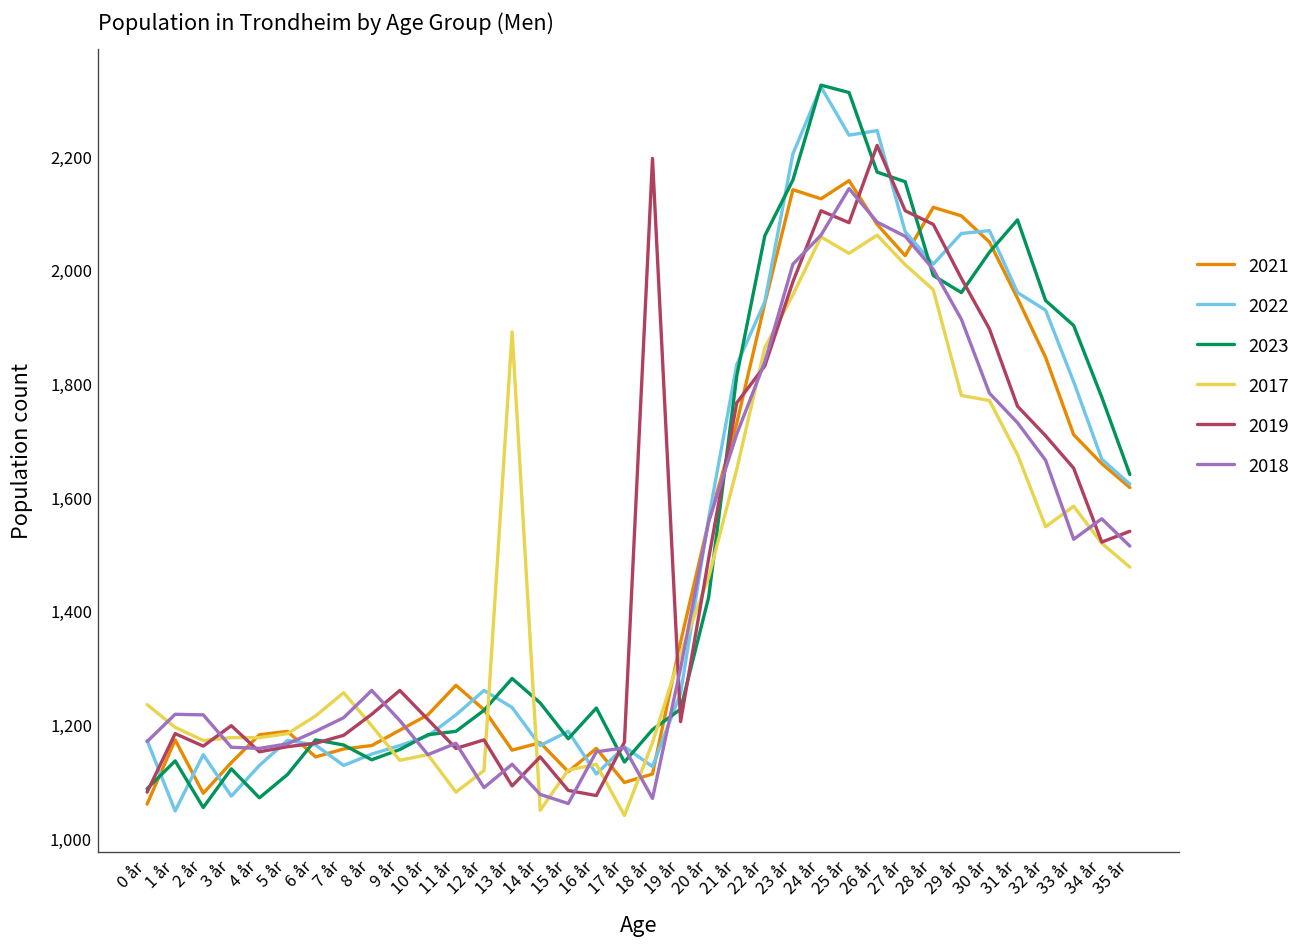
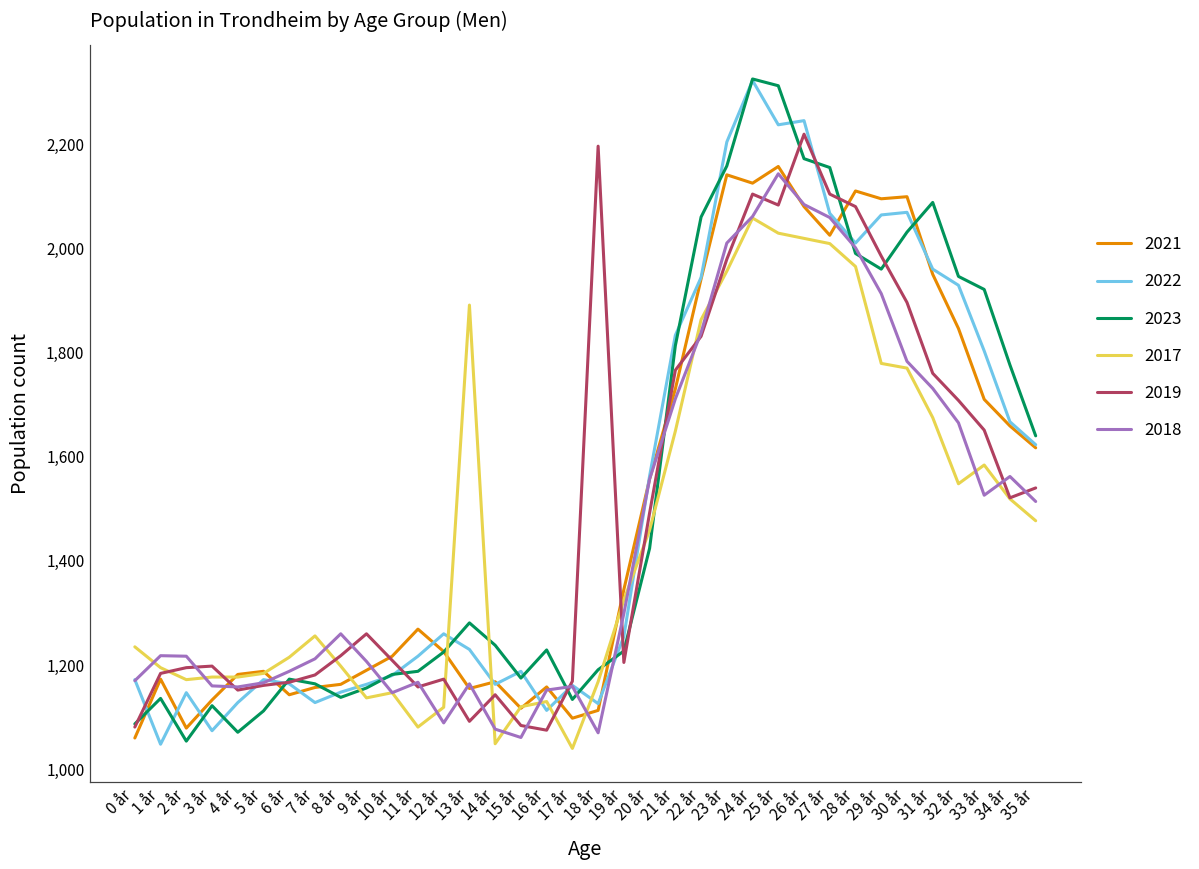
2019, 2 år: 1,160 -> 1,200
2018, 13 år: 1,130 -> 1,160
2017, 26 år: 2,060 -> 2,020
2021, 30 år: 2,050 -> 2,100
2023, 33 år: 1,900 -> 1,920
